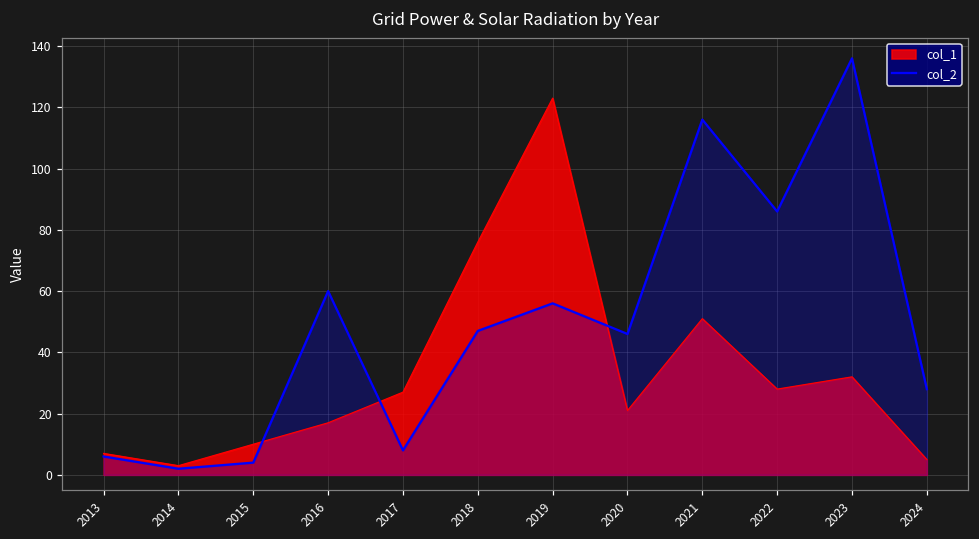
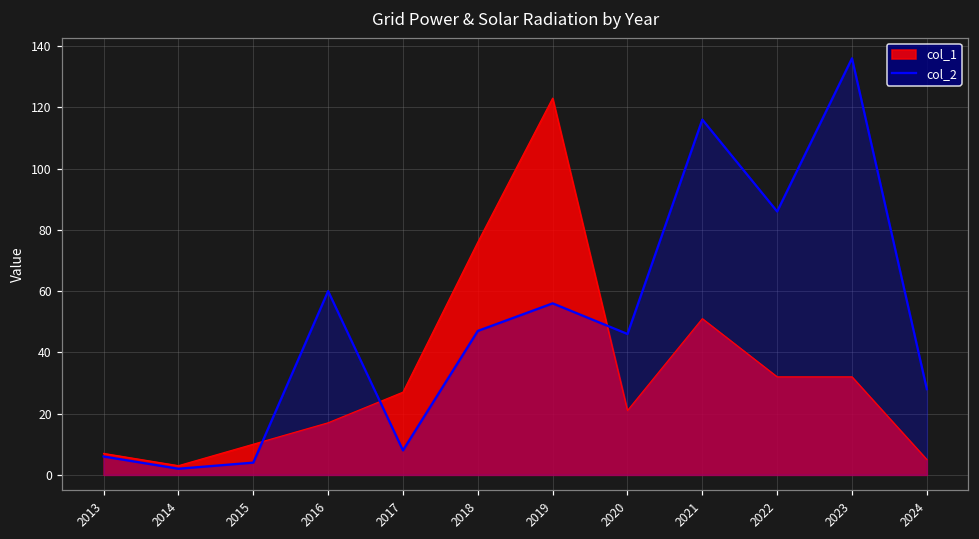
col_1, 2022: 28 -> 32
